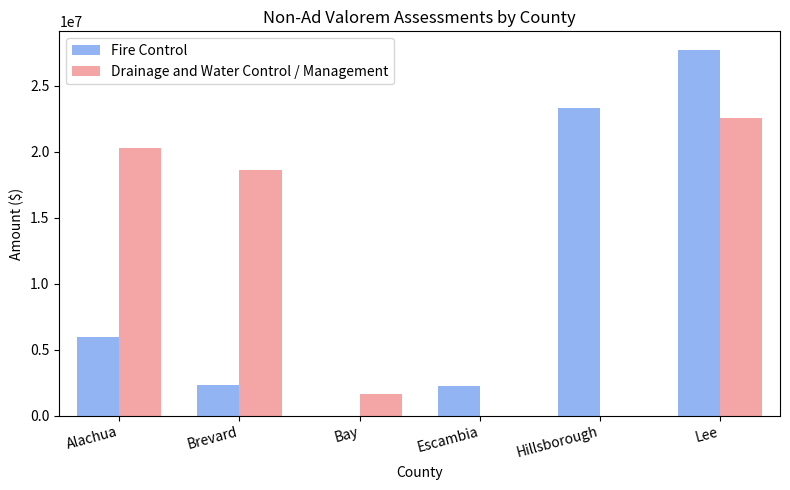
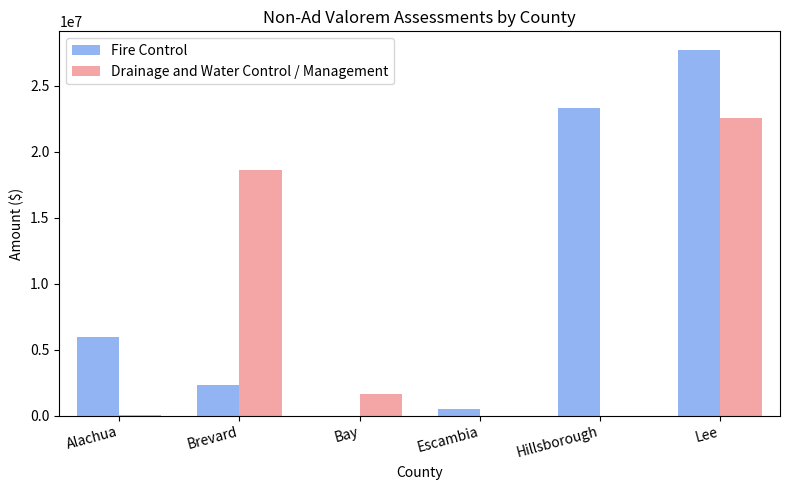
Drainage and Water Control / Management, Alachua: 20300000 -> 0
Fire Control, Escambia: 2300000 -> 500000
